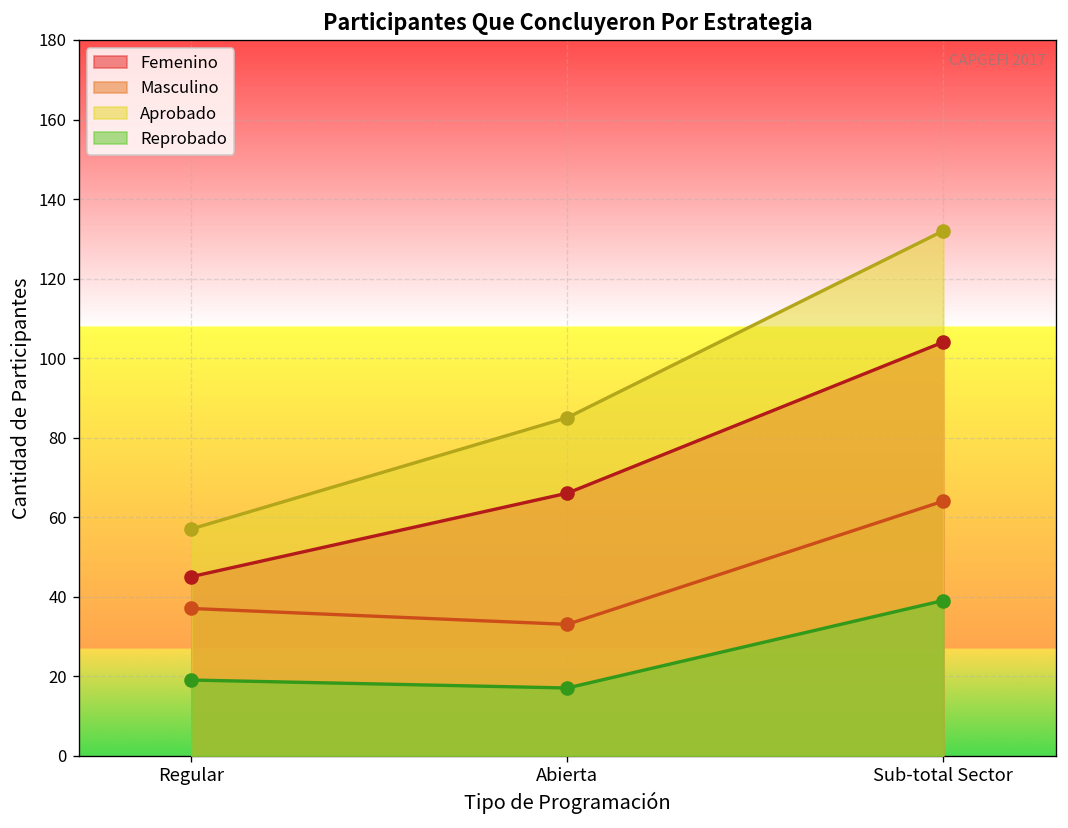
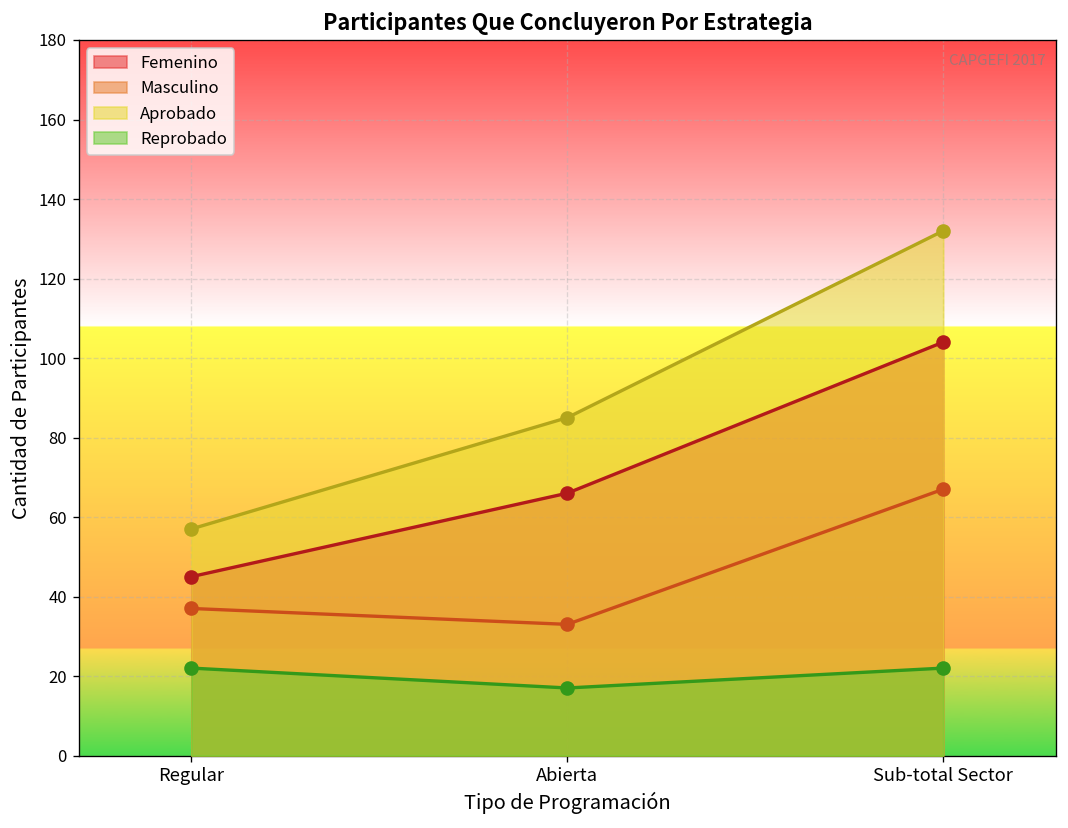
Reprobado, Regular: 19 -> 22
Masculino, Sub-total Sector: 64 -> 67
Reprobado, Sub-total Sector: 39 -> 22
